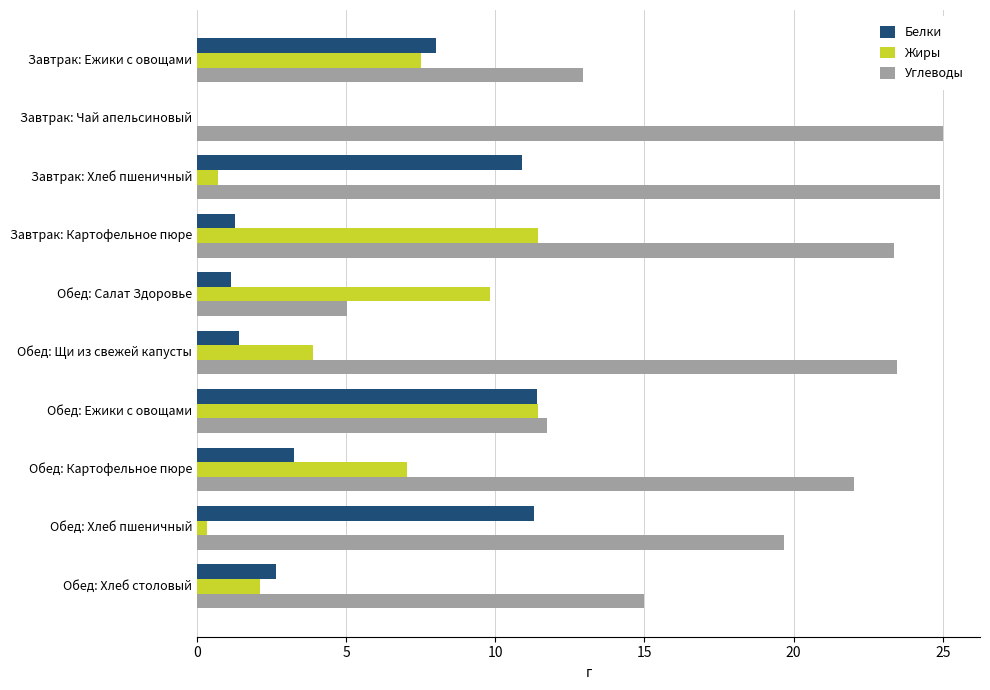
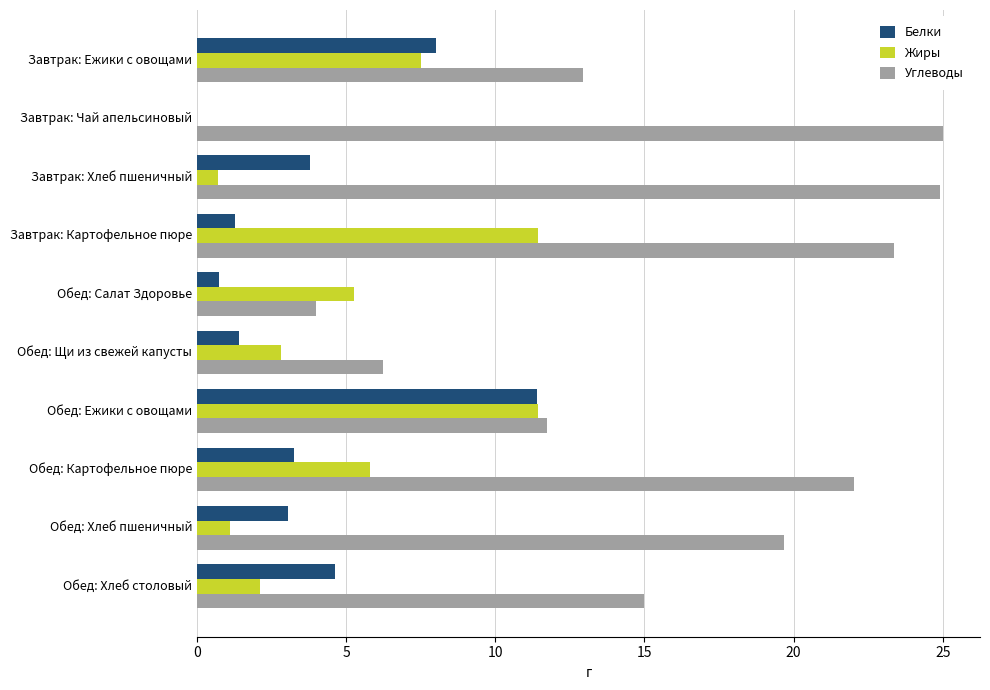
Белки, Завтрак: Хлеб пшеничный: 10.9 -> 3.8
Белки, Обед: Салат Здоровье: 1.2 -> 0.7
Жиры, Обед: Салат Здоровье: 9.8 -> 5.3
Углеводы, Обед: Салат Здоровье: 5.0 -> 4.0
Жиры, Обед: Щи из свежей капусты: 3.9 -> 2.8
Углеводы, Обед: Щи из свежей капусты: 23.5 -> 6.2
Жиры, Обед: Картофельное пюре: 7.0 -> 5.8
Белки, Обед: Хлеб пшеничный: 11.3 -> 3.0
Жиры, Обед: Хлеб пшеничный: 0.3 -> 1.1
Белки, Обед: Хлеб столовый: 2.6 -> 4.6
